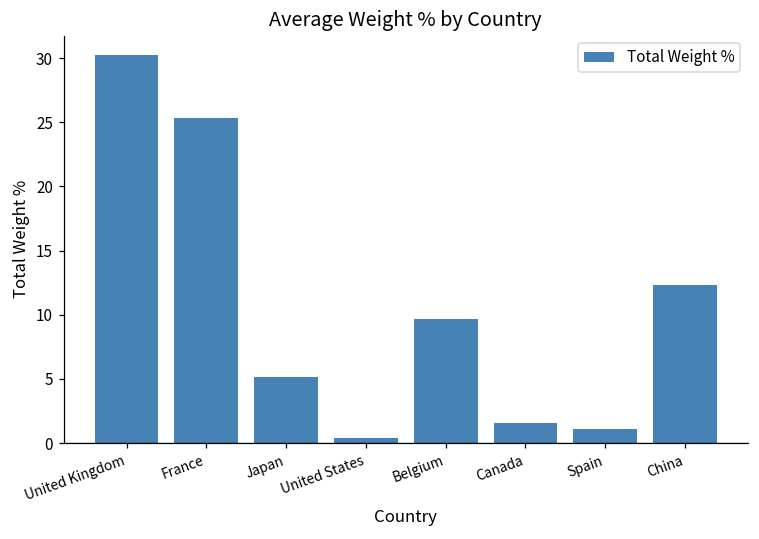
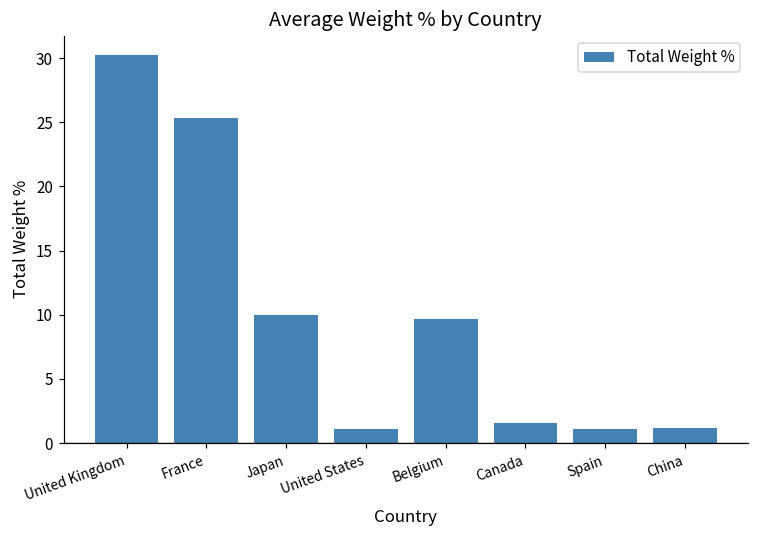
Japan: 5.1 -> 10.0
United States: 0.4 -> 1.1
China: 12.3 -> 1.2
